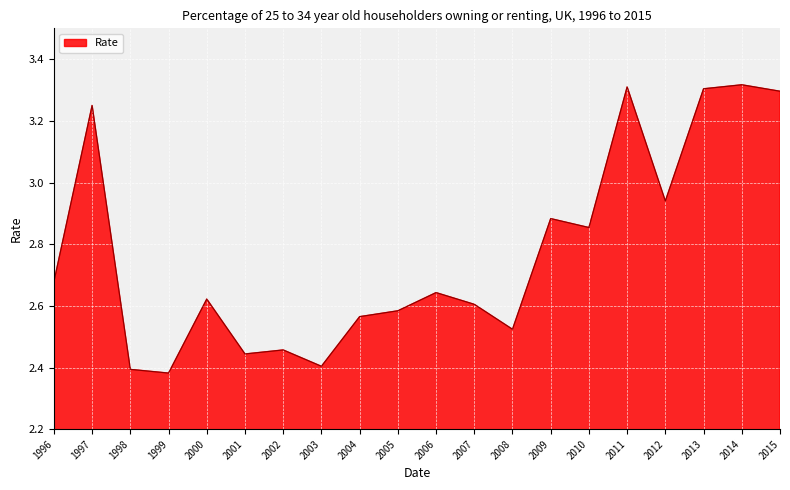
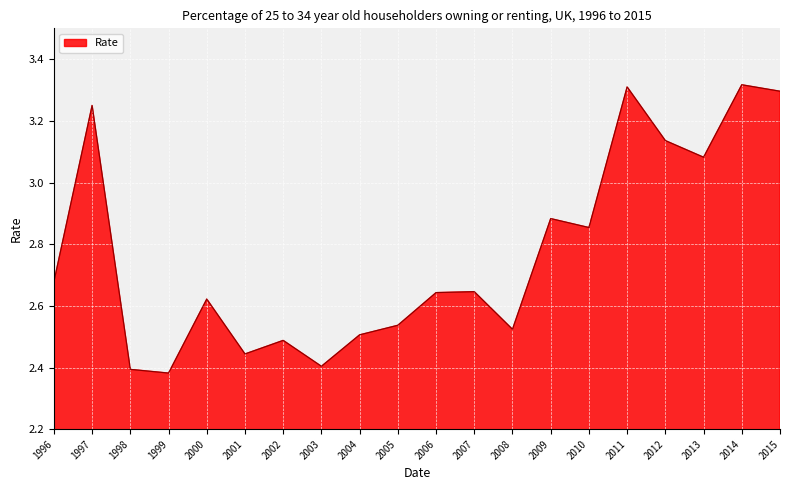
2002: 2.46 -> 2.49
2004: 2.57 -> 2.51
2005: 2.58 -> 2.54
2007: 2.61 -> 2.65
2012: 2.94 -> 3.14
2013: 3.30 -> 3.08
